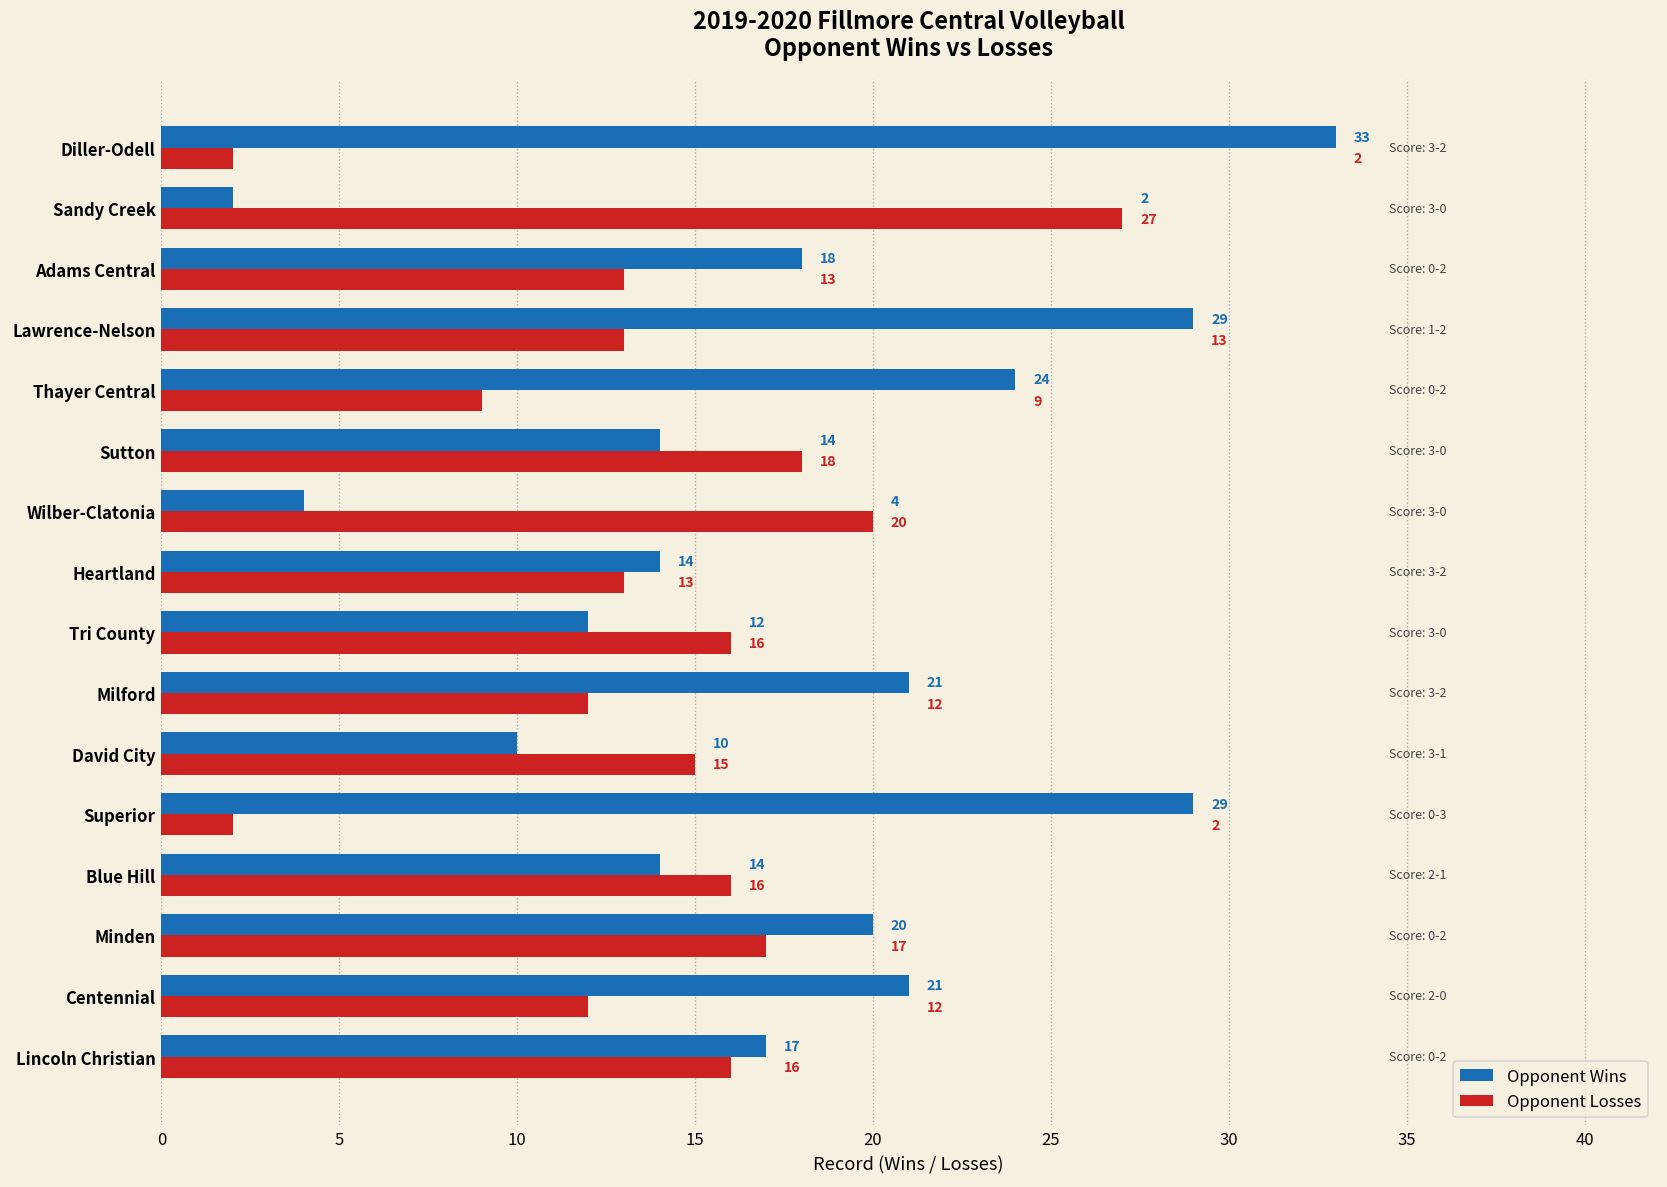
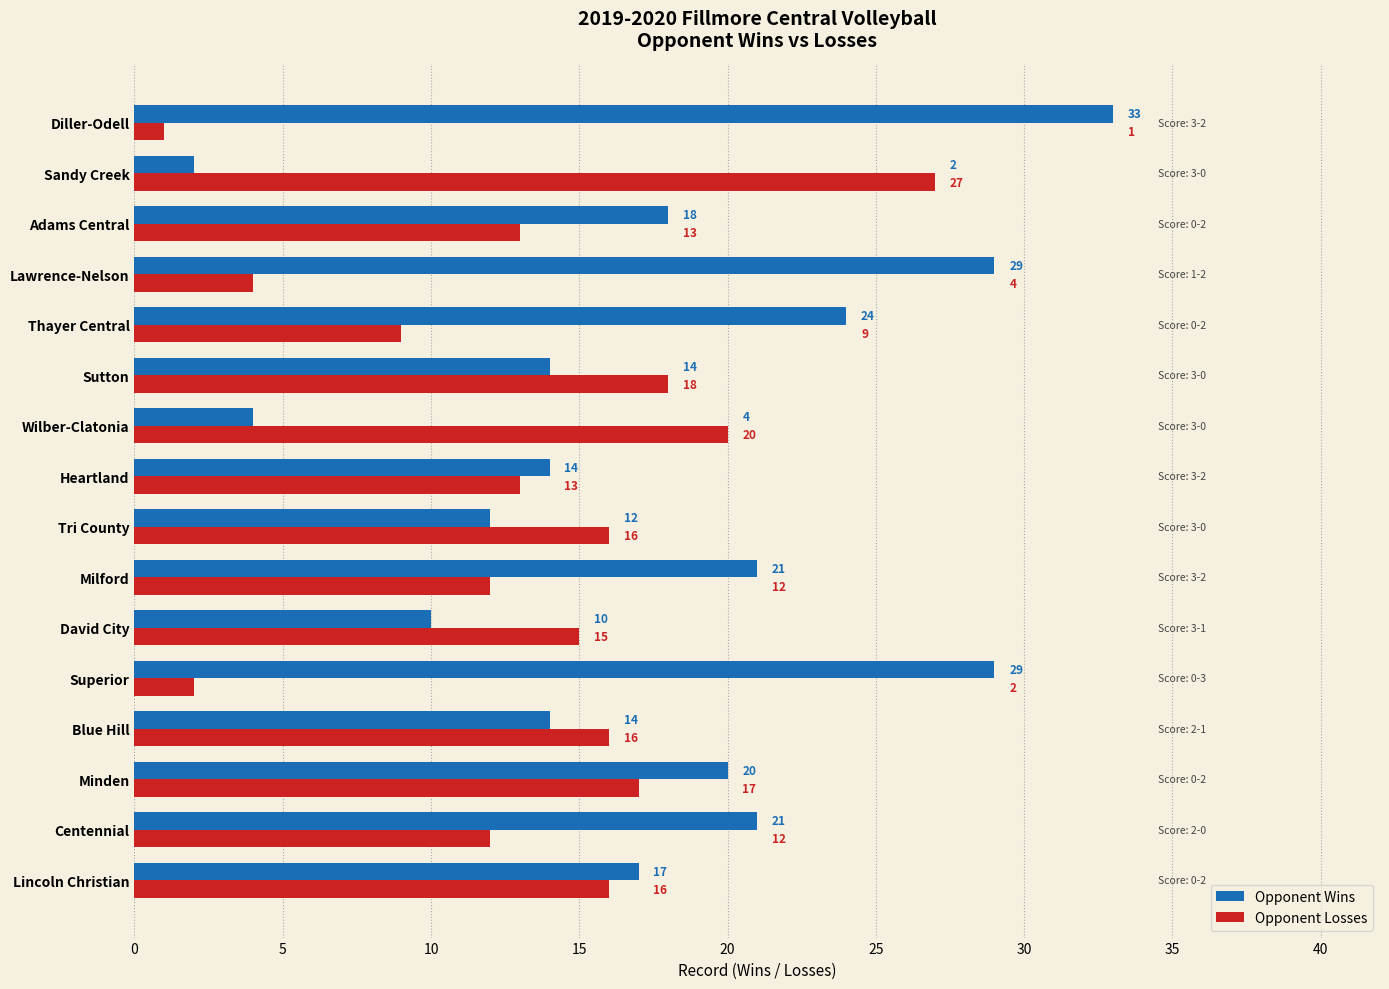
Opponent Losses, Diller-Odell: 2 -> 1
Opponent Losses, Lawrence-Nelson: 13 -> 4
